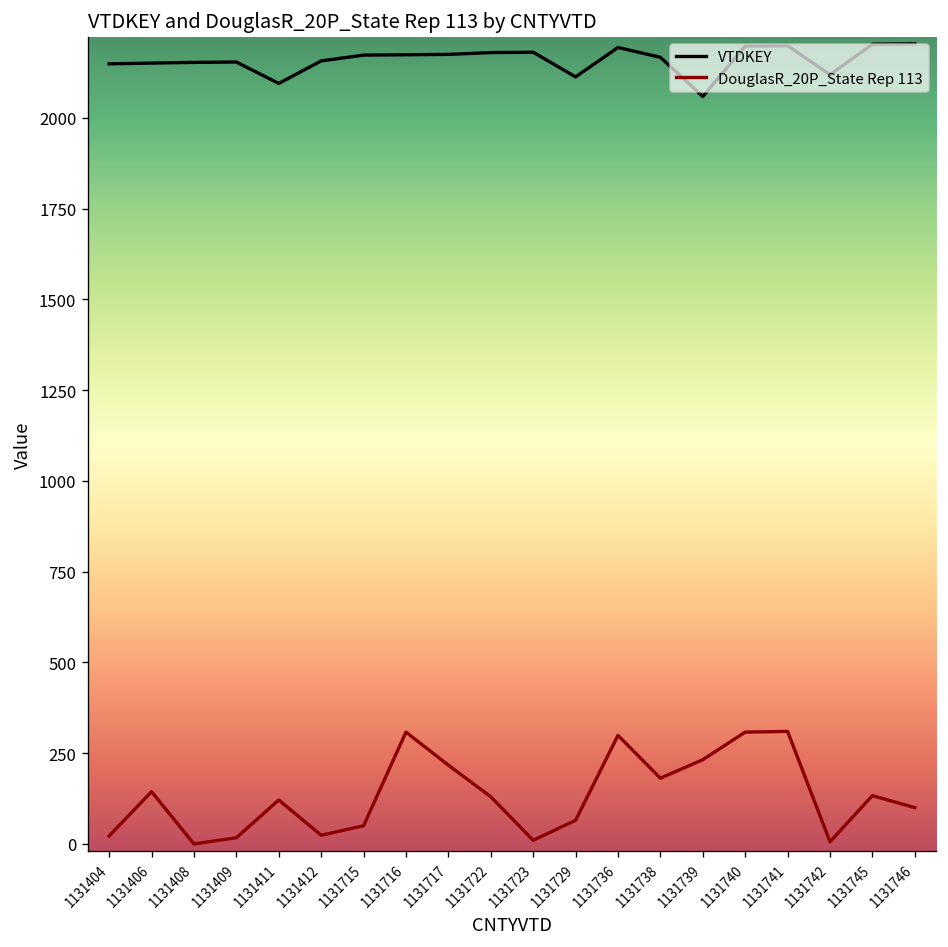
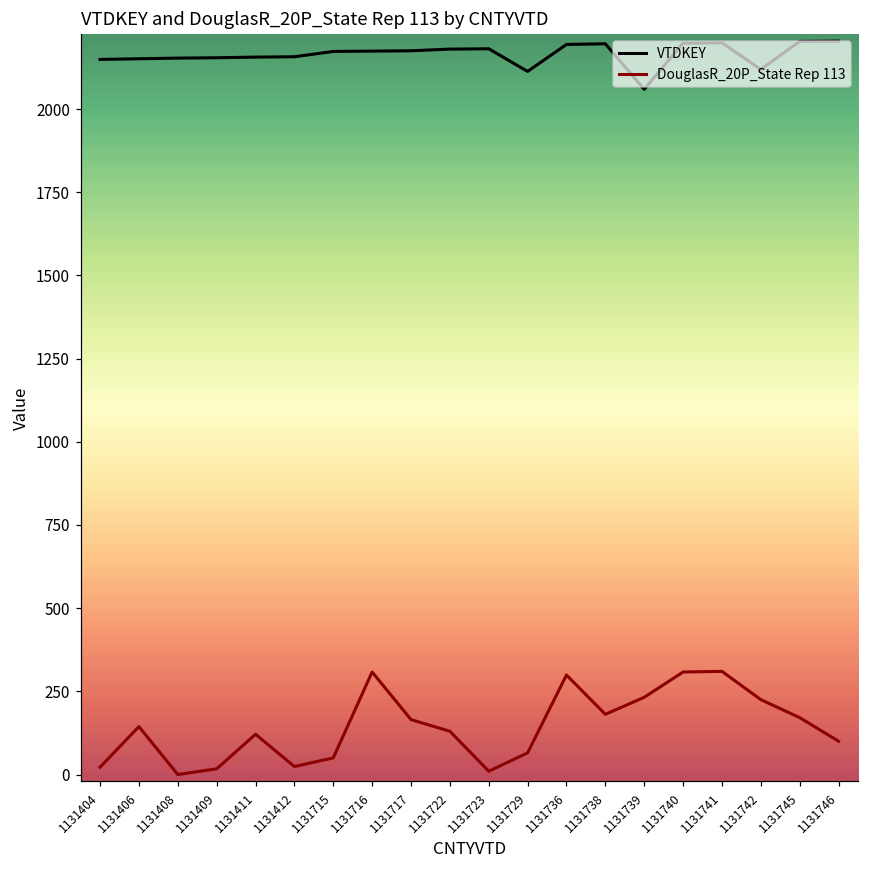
VTDKEY, 1131411: 2100 -> 2160
DouglasR_20P_State Rep 113, 1131717: 220 -> 170
VTDKEY, 1131738: 2170 -> 2200
DouglasR_20P_State Rep 113, 1131742: 10 -> 230
DouglasR_20P_State Rep 113, 1131745: 130 -> 170
